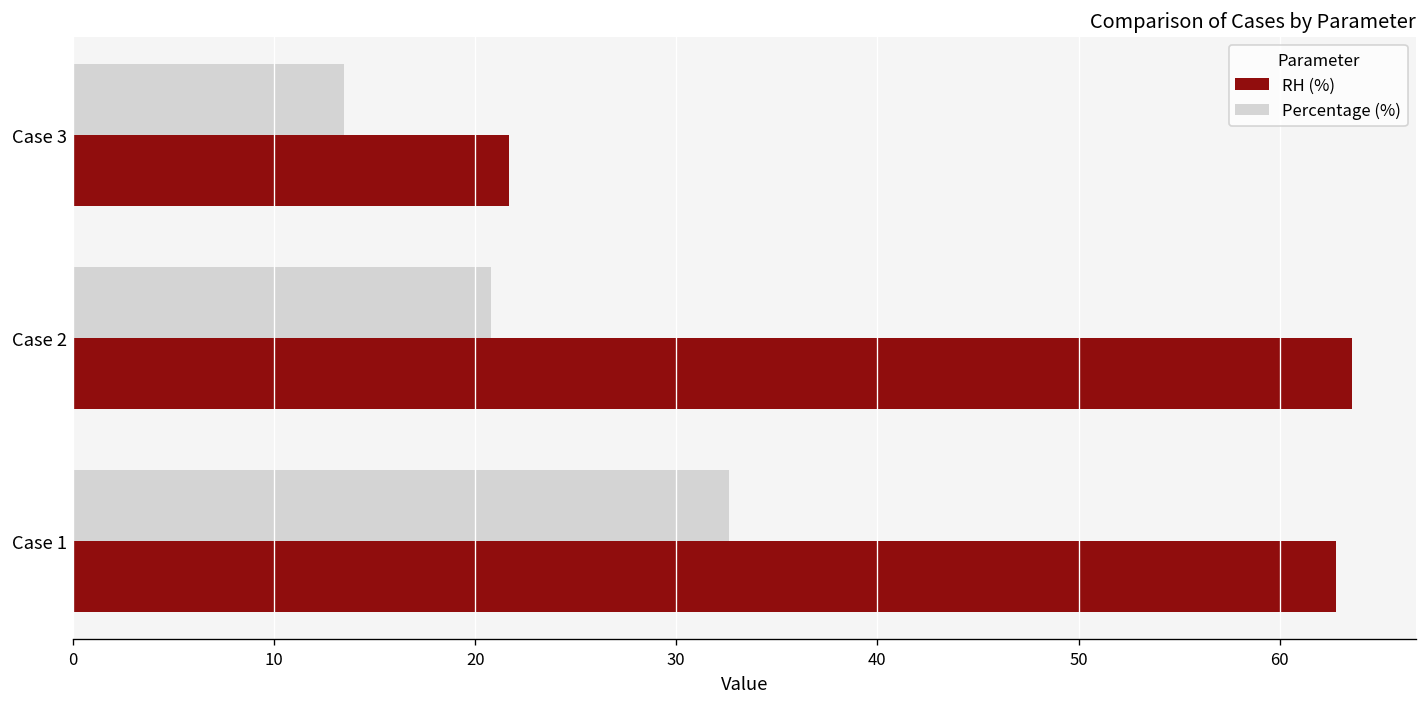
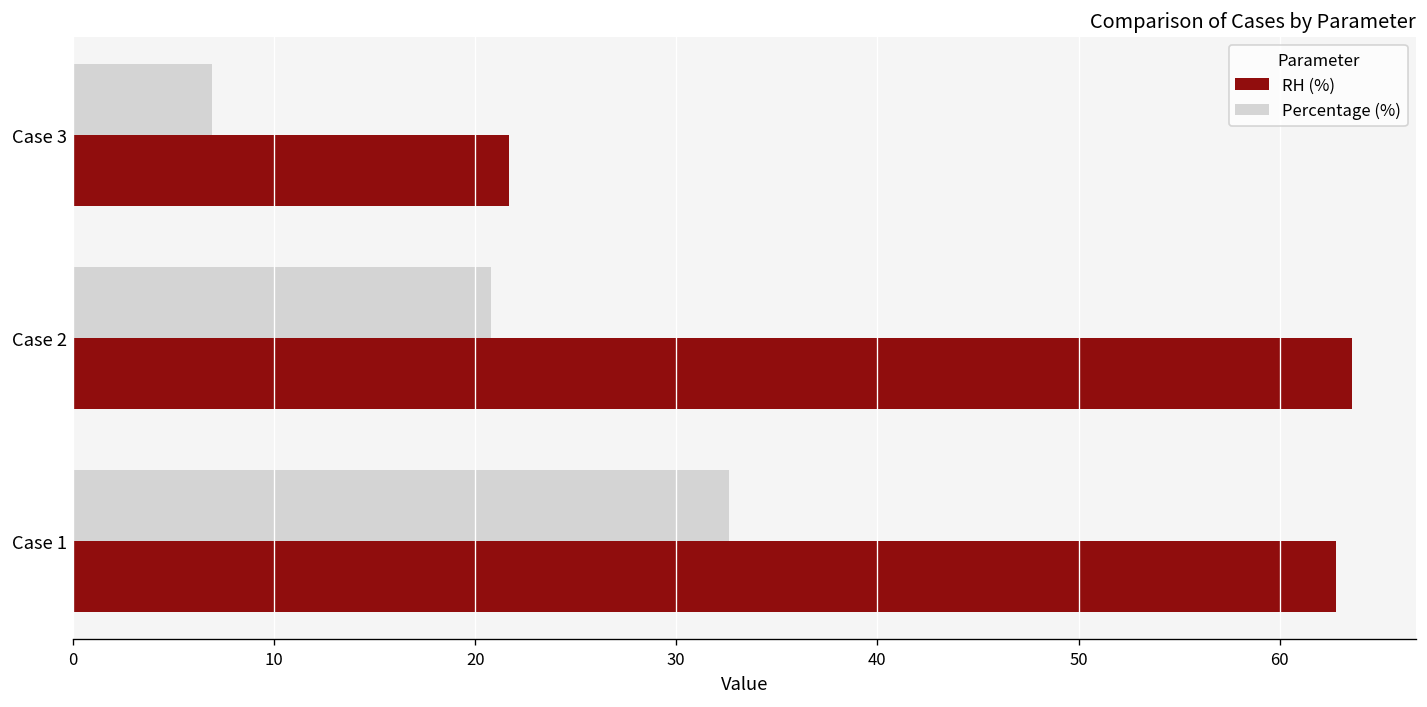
Percentage (%), Case 3: 13.5 -> 6.9
